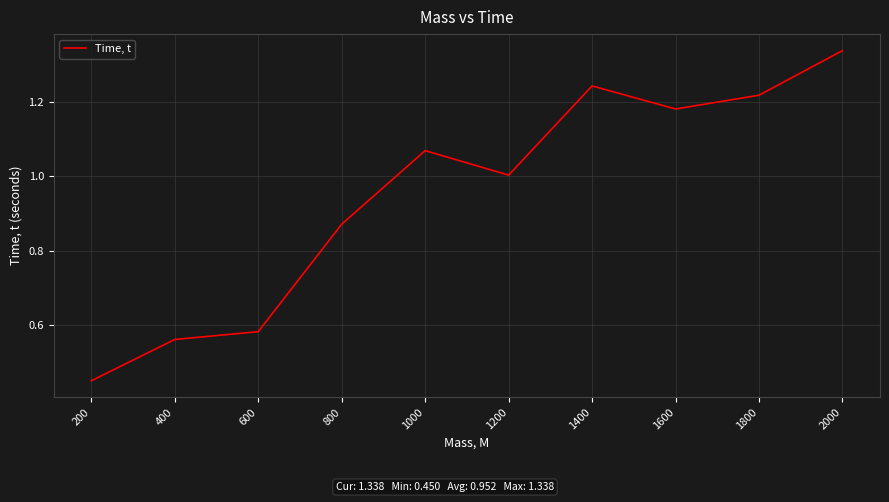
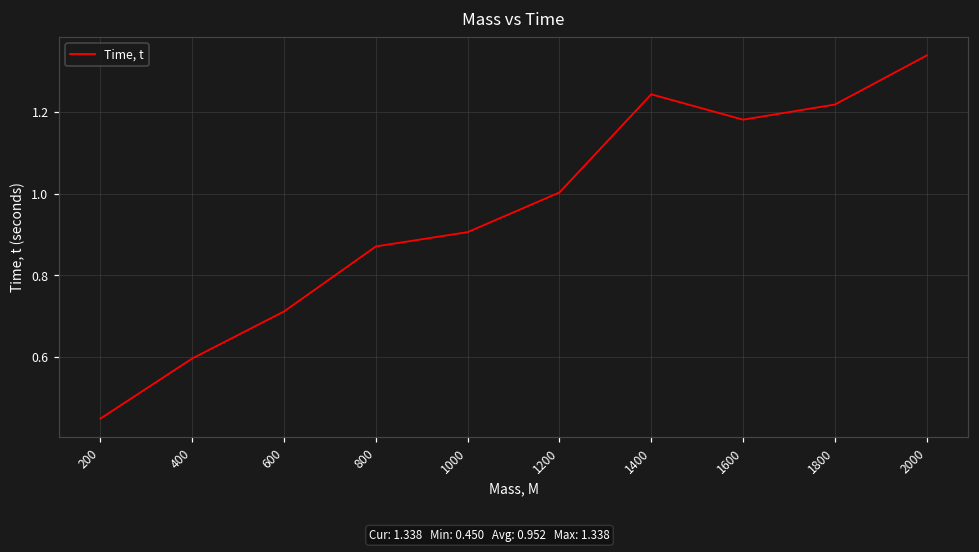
400: 0.56 -> 0.60
600: 0.58 -> 0.71
1000: 1.07 -> 0.91
